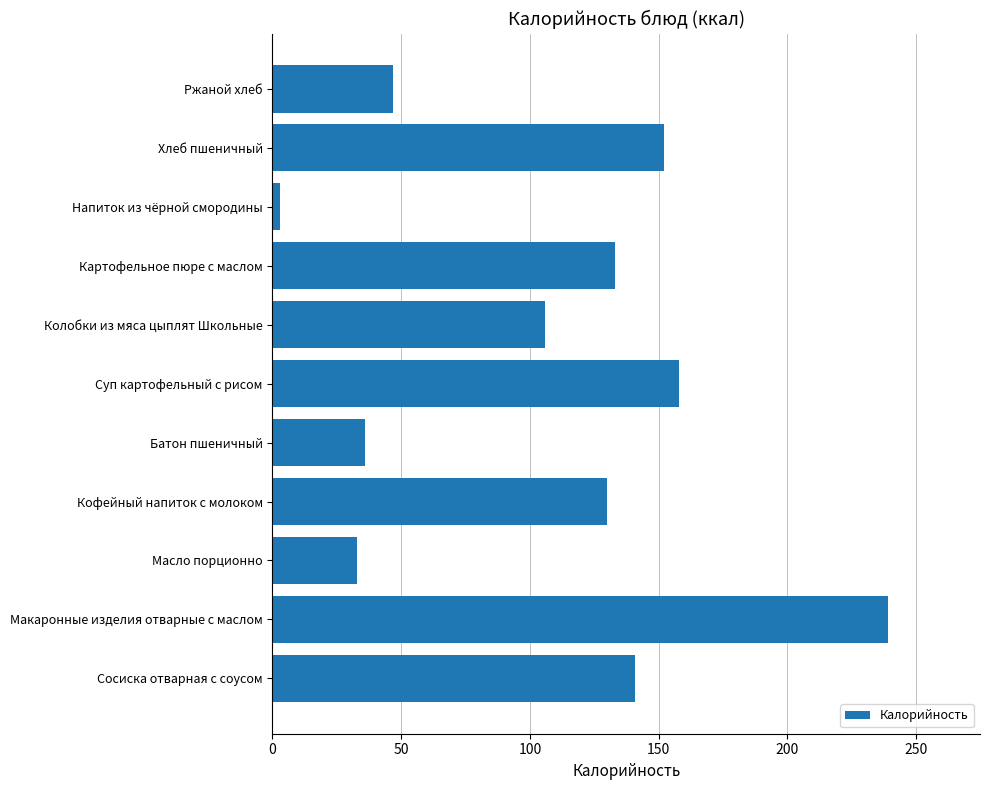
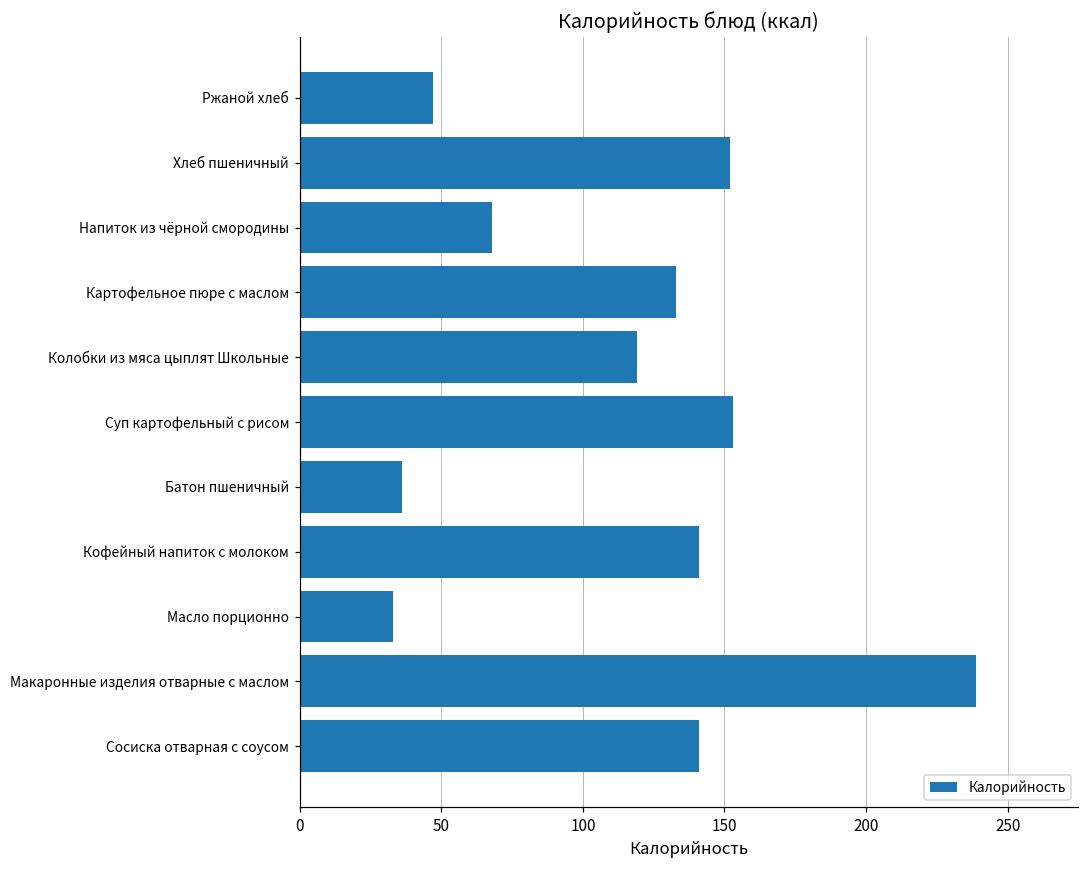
Напиток из чёрной смородины: 3 -> 68
Колобки из мяса цыплят Школьные: 106 -> 119
Суп картофельный с рисом: 158 -> 153
Кофейный напиток с молоком: 130 -> 141
